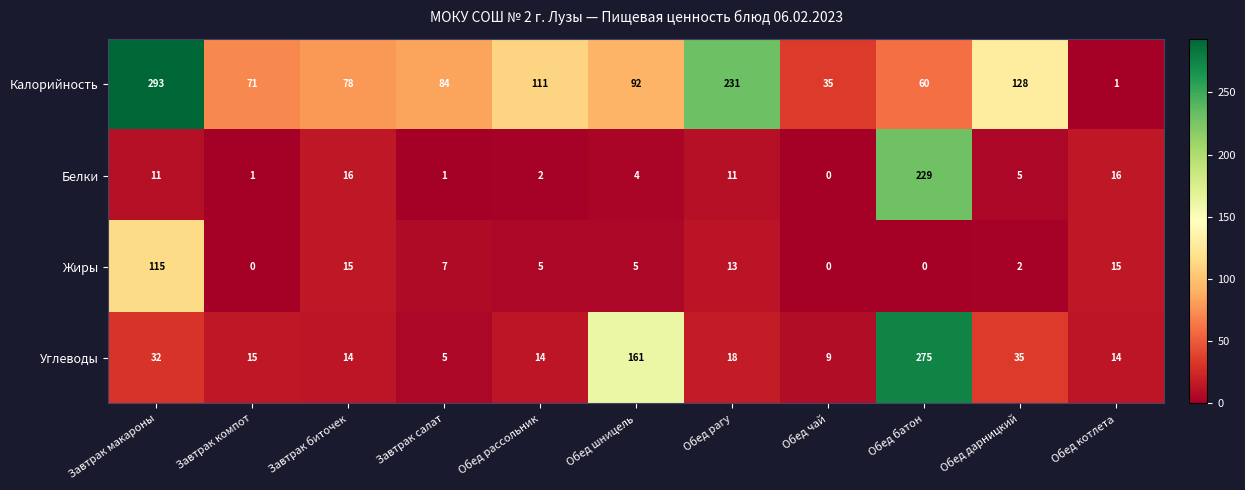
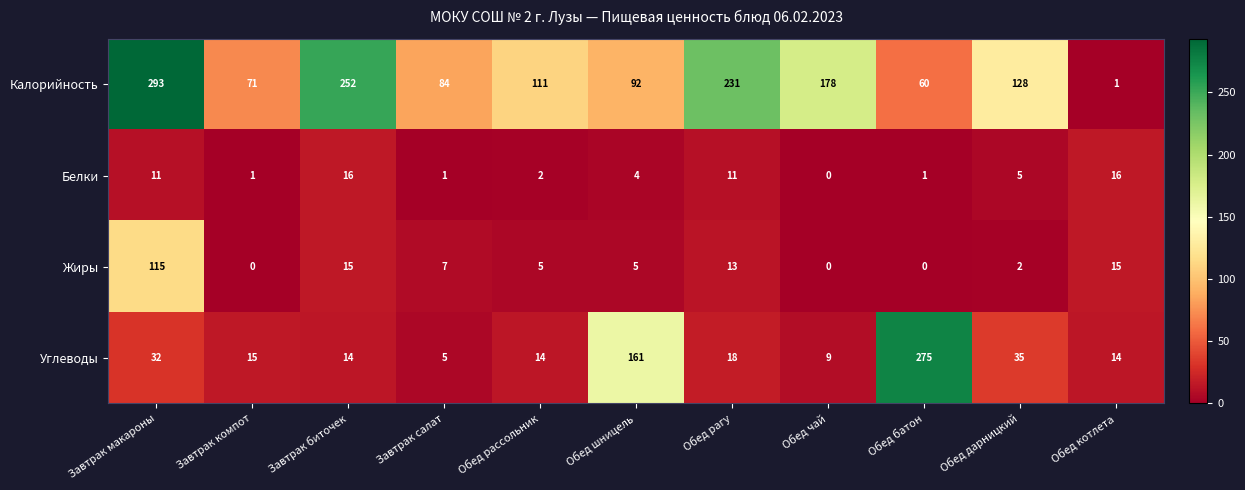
Калорийность, Завтрак биточек: 78 -> 252
Калорийность, Обед чай: 35 -> 178
Белки, Обед батон: 229 -> 1
